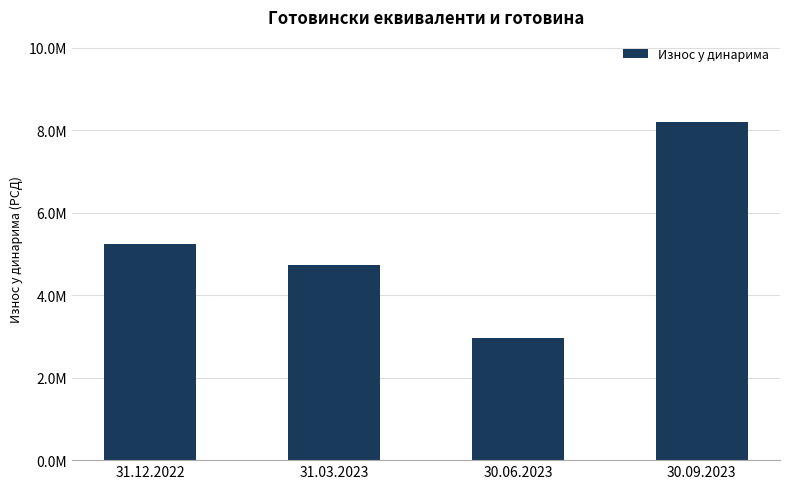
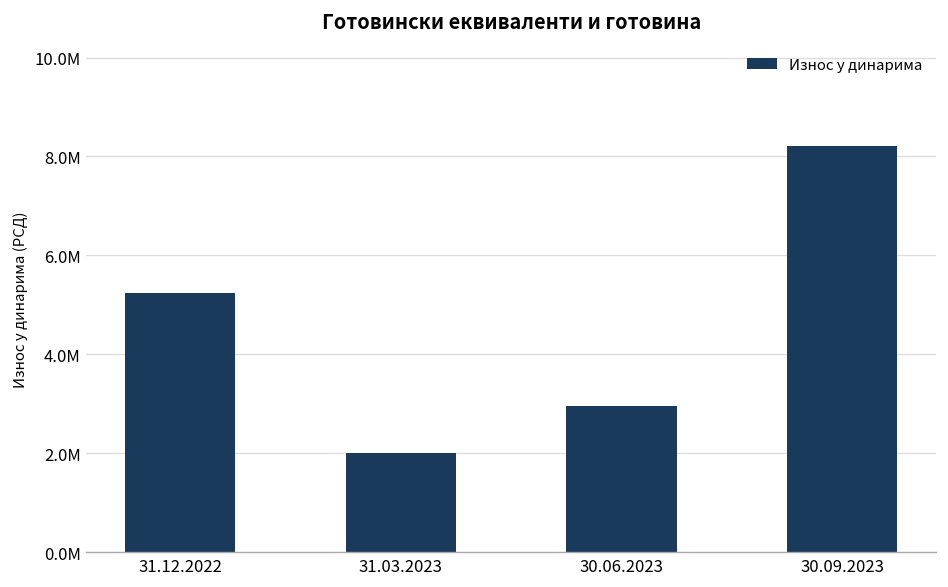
31.03.2023: 4700000 -> 2000000
